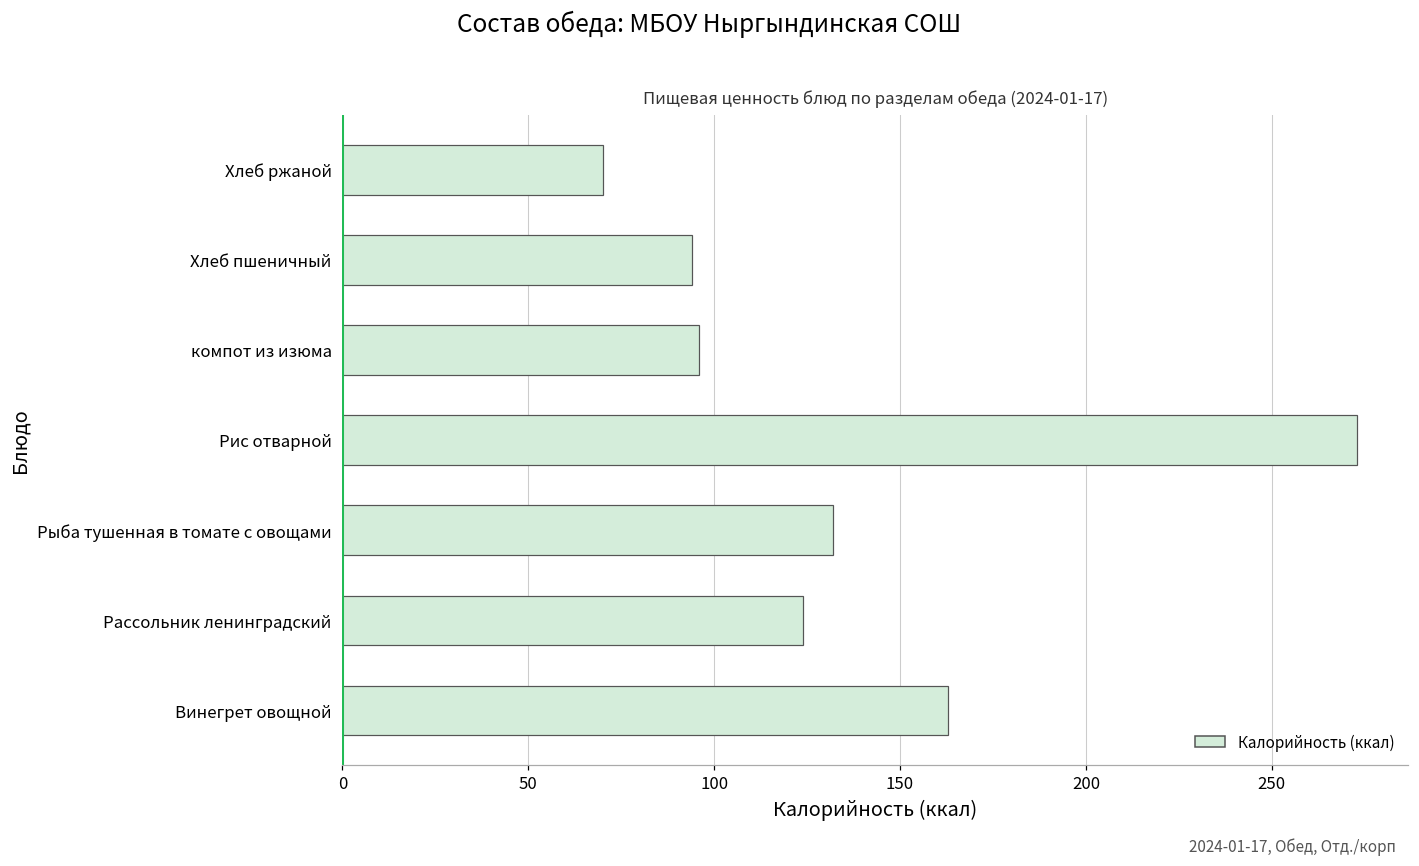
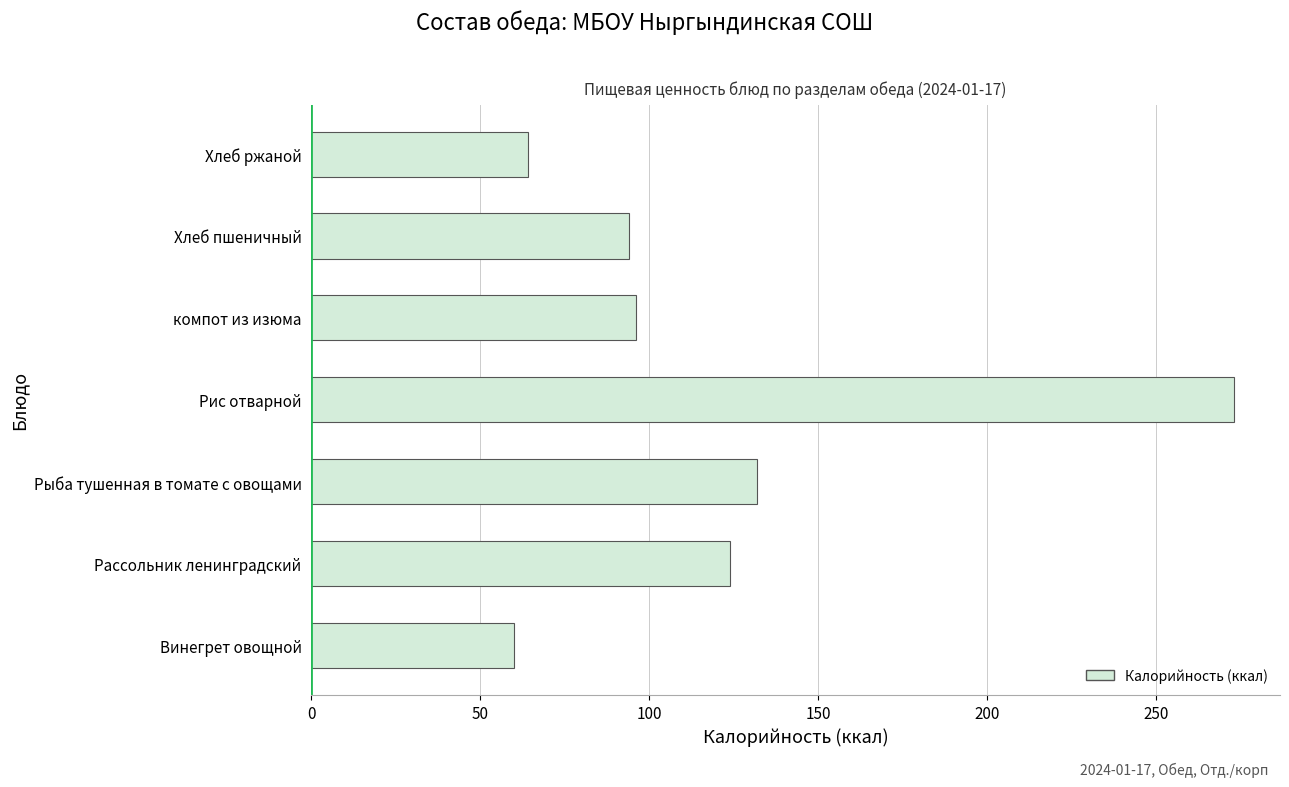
Хлеб ржаной: 70 -> 64
Винегрет овощной: 163 -> 60
